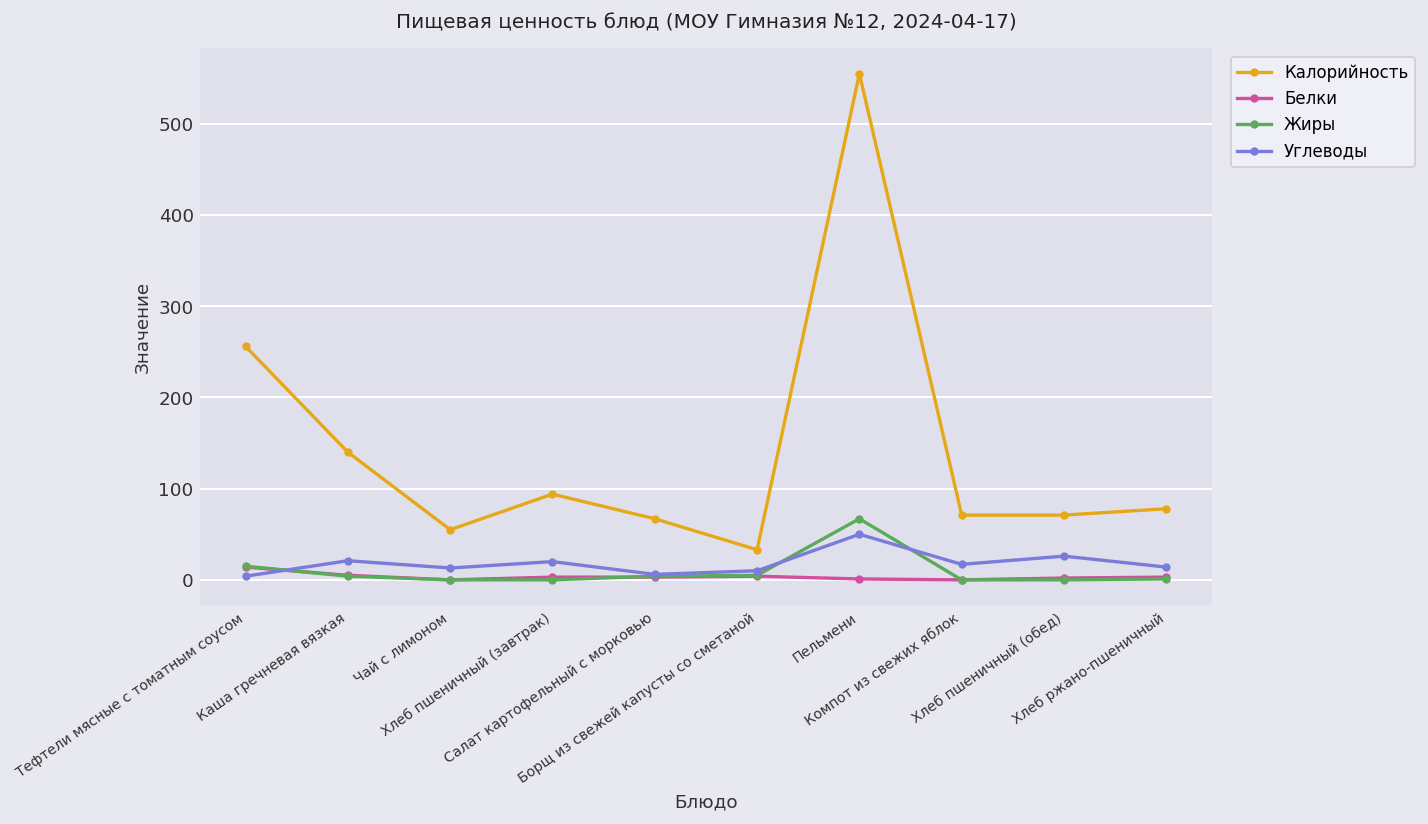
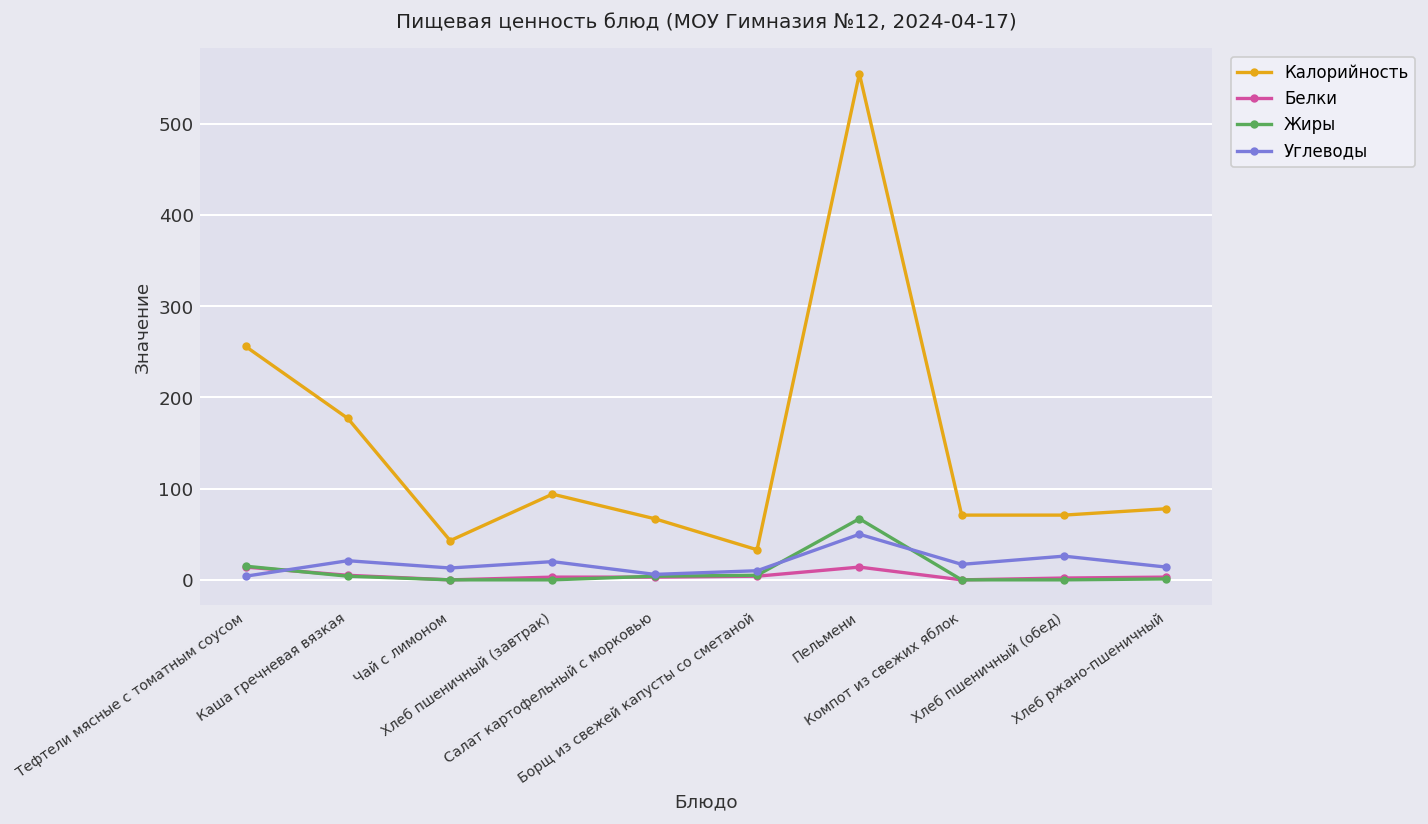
Калорийность, Каша гречневая вязкая: 140 -> 180
Калорийность, Чай с лимоном: 60 -> 40
Белки, Пельмени: 0 -> 10
